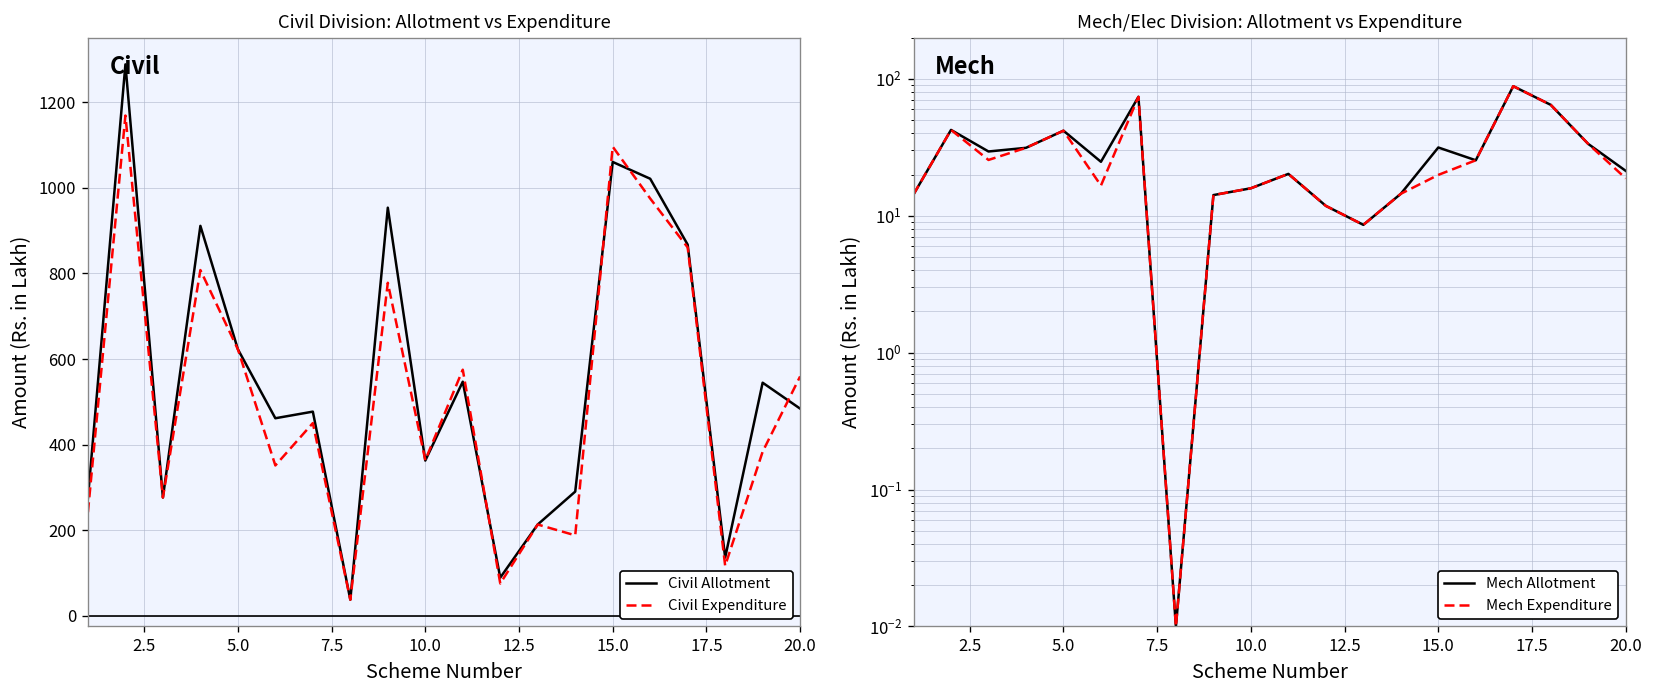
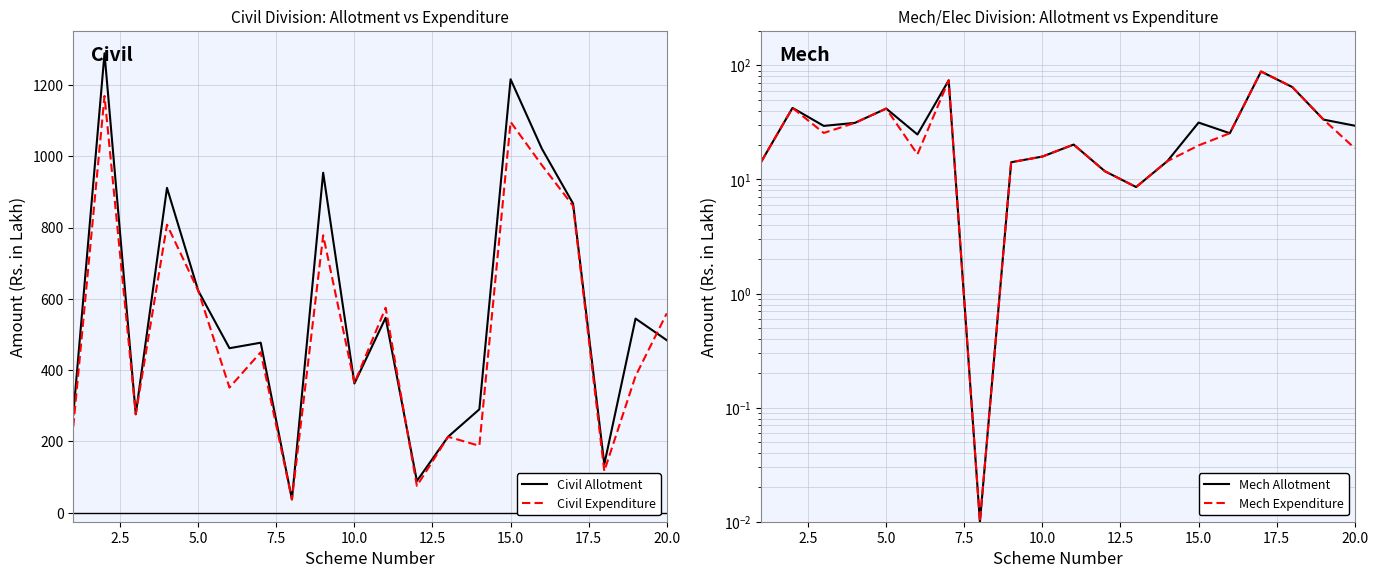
Civil Division: Allotment vs Expenditure, Civil Allotment, 15.0: 1060 -> 1220
Mech/Elec Division: Allotment vs Expenditure, Mech Allotment, 20.0: 21 -> 30
